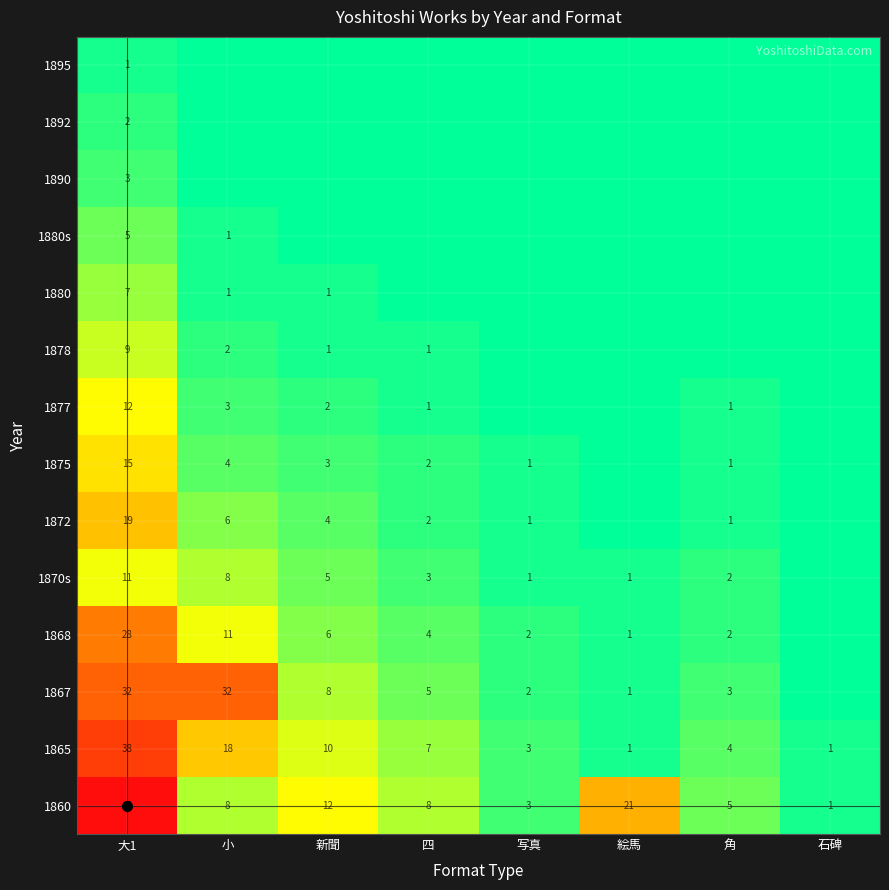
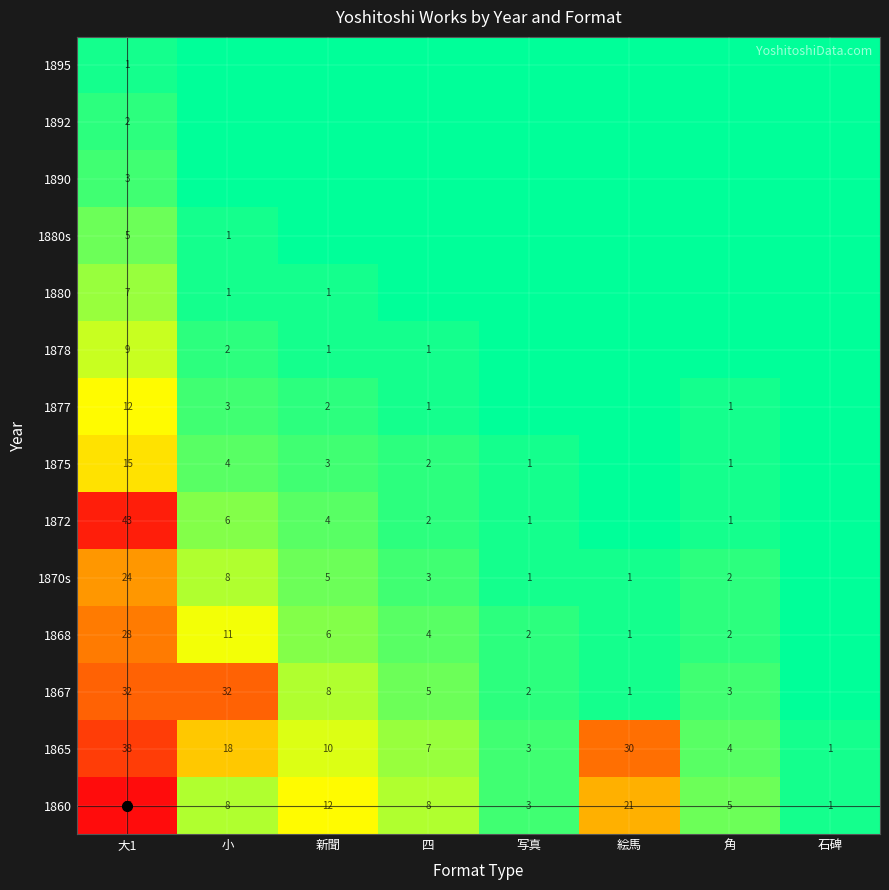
1872, 大1: 19 -> 43
1870s, 大1: 11 -> 24
1865, 絵馬: 1 -> 30
